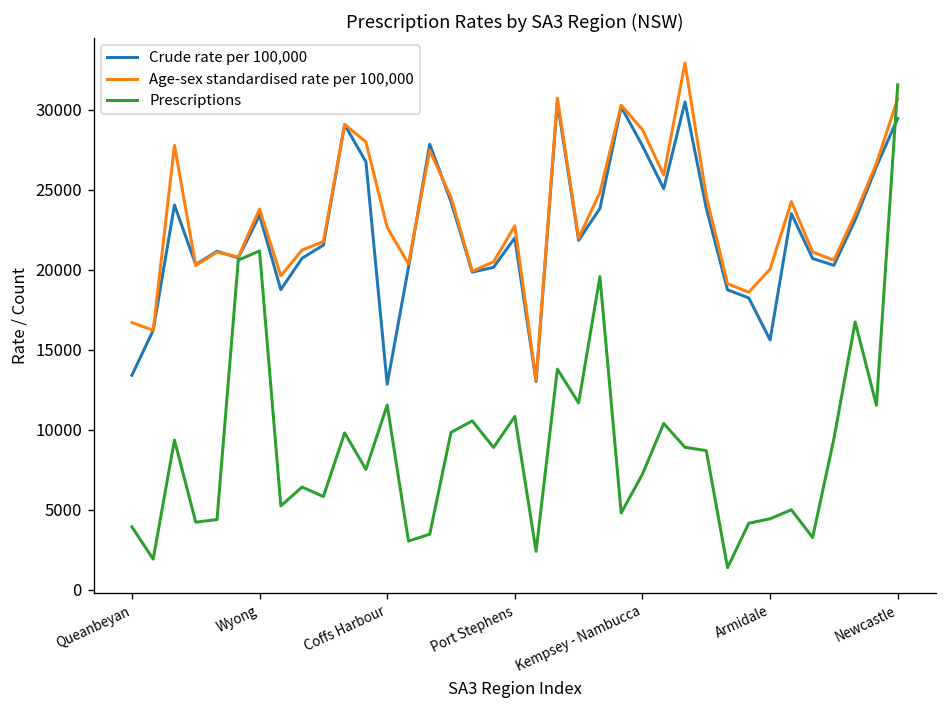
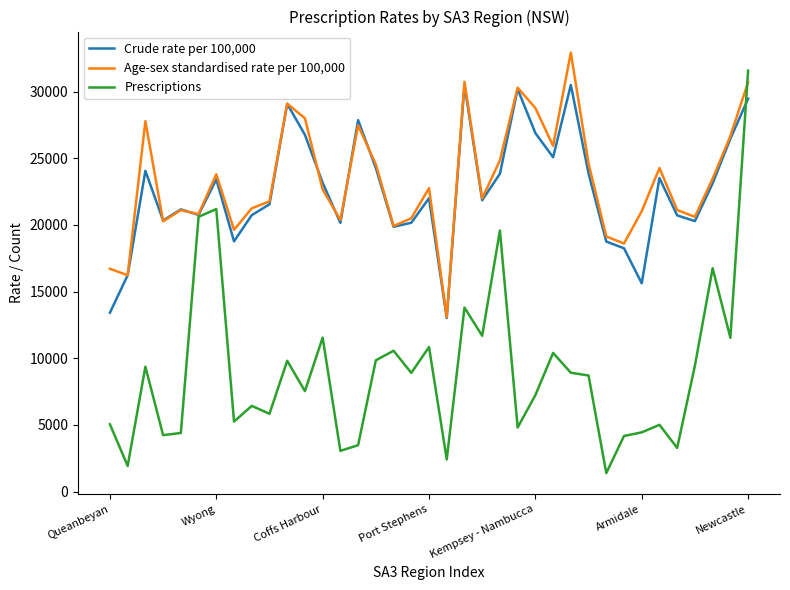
Prescriptions, Queanbeyan: 3900 -> 5000
Crude rate per 100,000, Coffs Harbour: 12900 -> 23200
Crude rate per 100,000, Kempsey - Nambucca: 27800 -> 26900
Age-sex standardised rate per 100,000, Armidale: 20000 -> 21000
